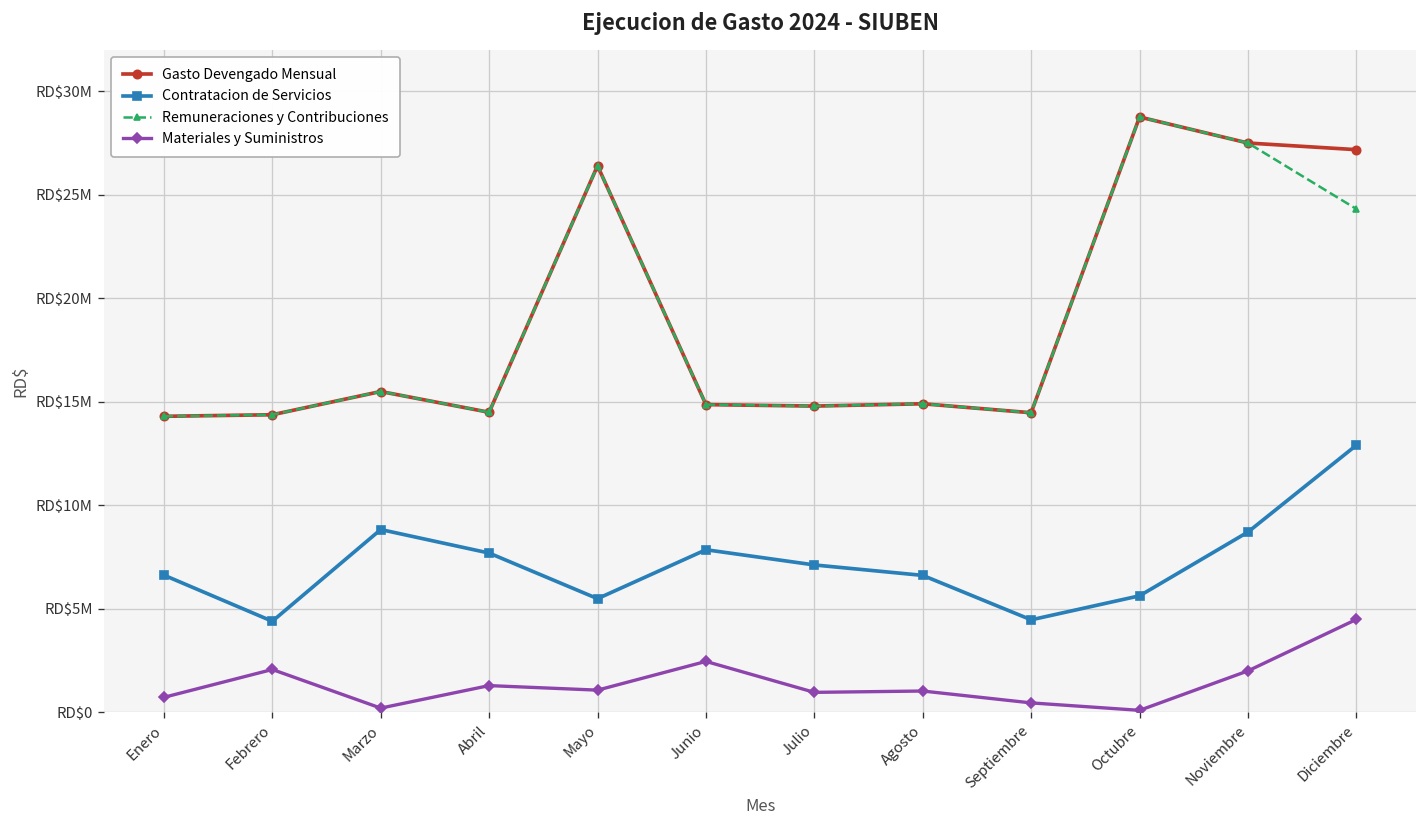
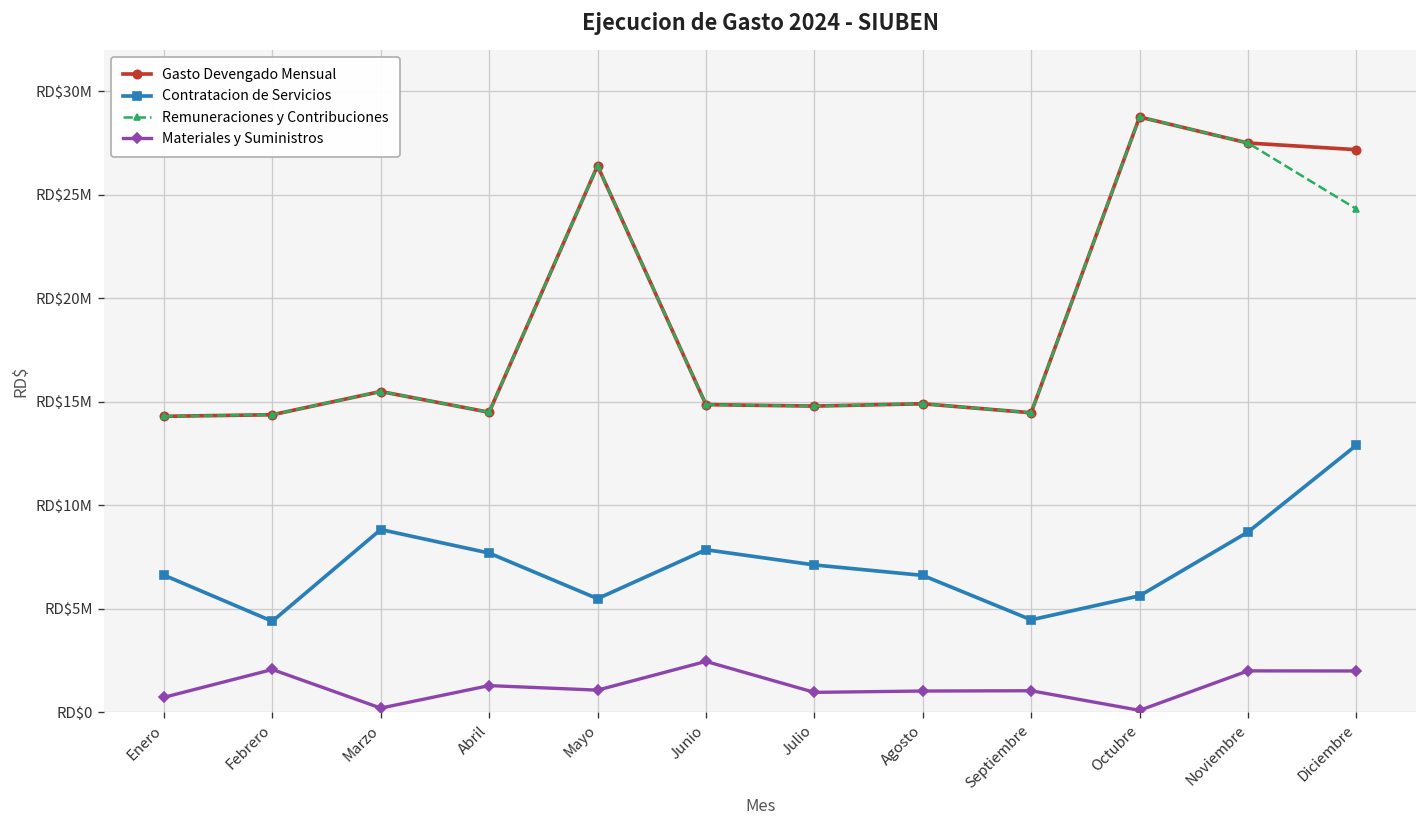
Materiales y Suministros, Septiembre: RD$400000 -> RD$1000000
Materiales y Suministros, Diciembre: RD$4500000 -> RD$2000000
